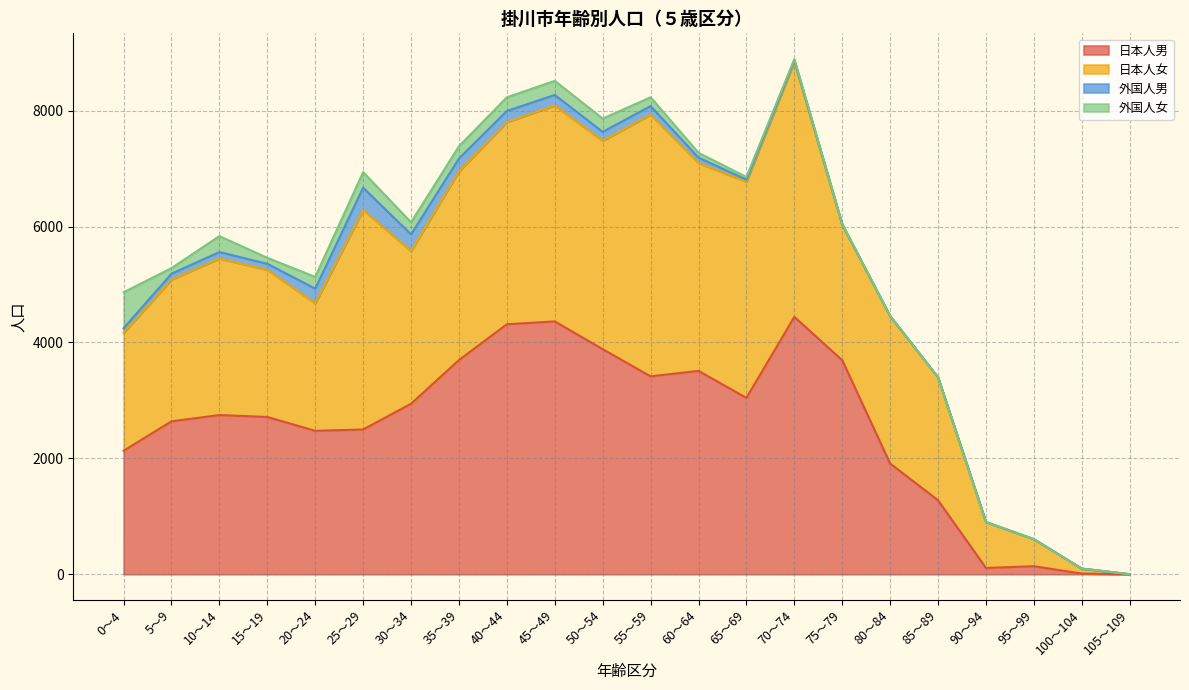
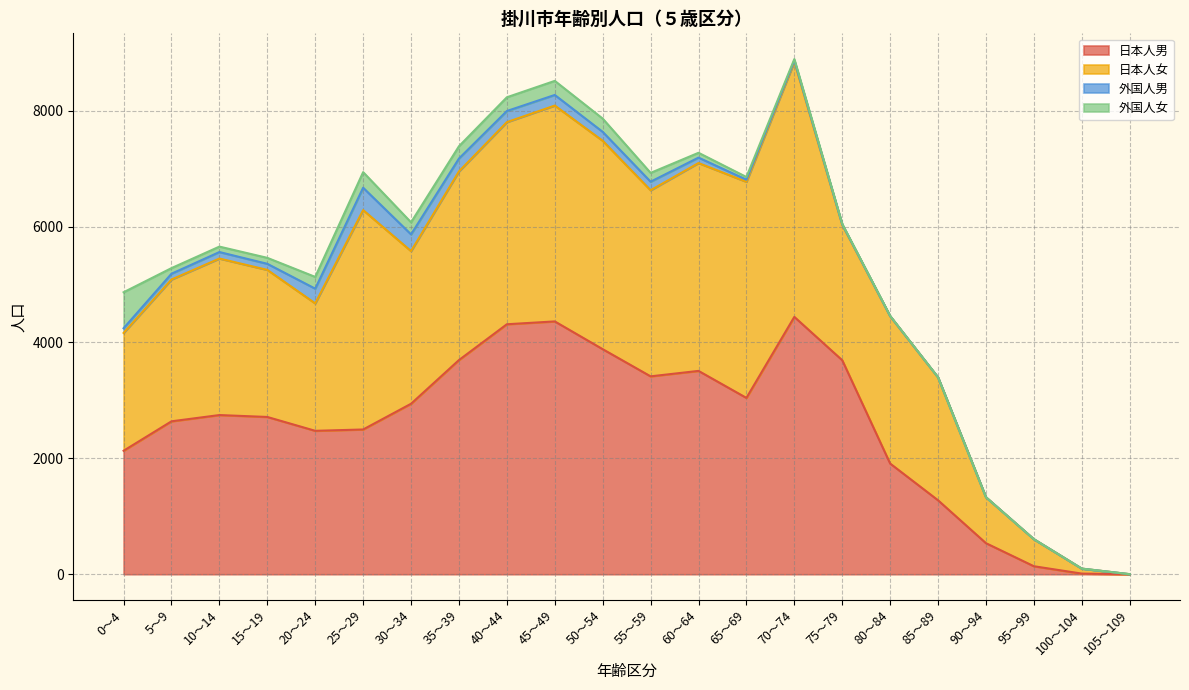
外国人女, 10～14: 300 -> 100
日本人女, 55～59: 4500 -> 3200
日本人男, 90～94: 100 -> 500
